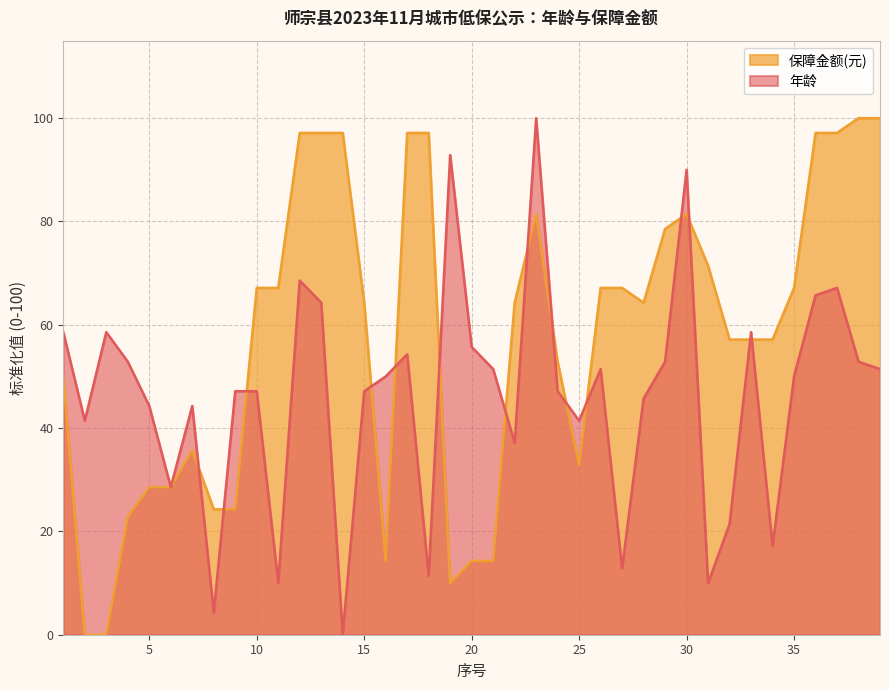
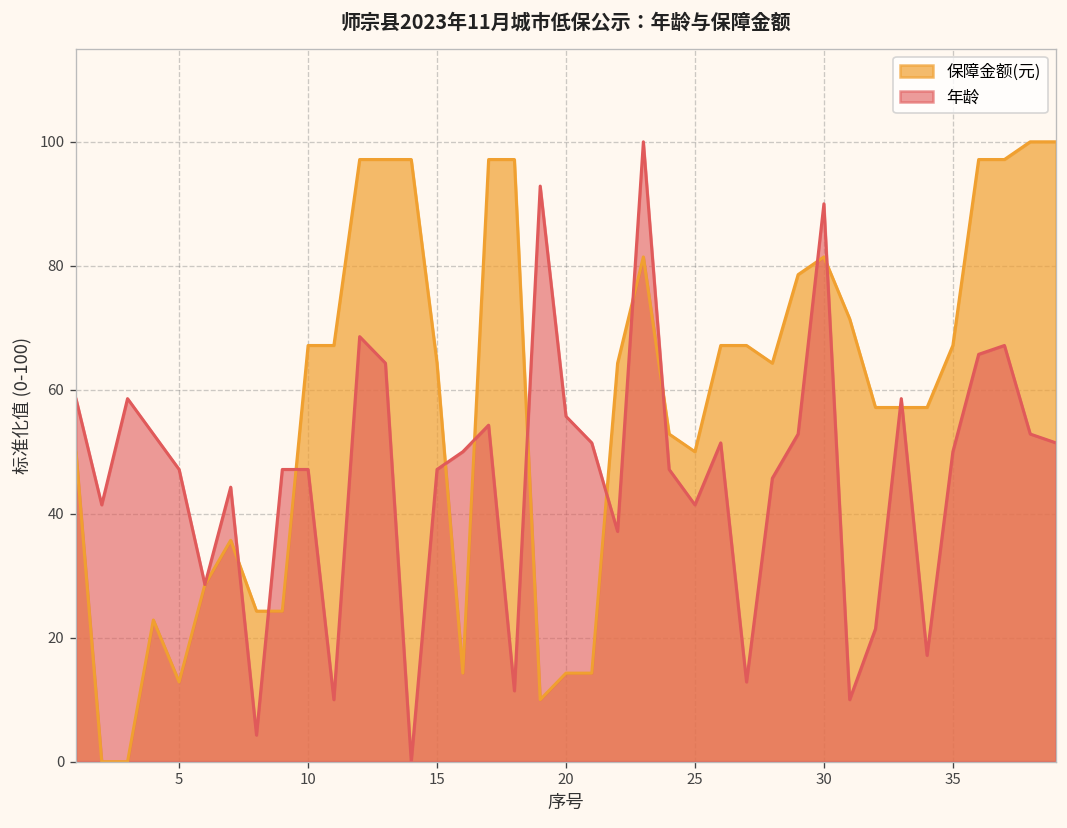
保障金额(元), 5: 29 -> 13
年龄, 5: 44 -> 47
保障金额(元), 25: 33 -> 50
